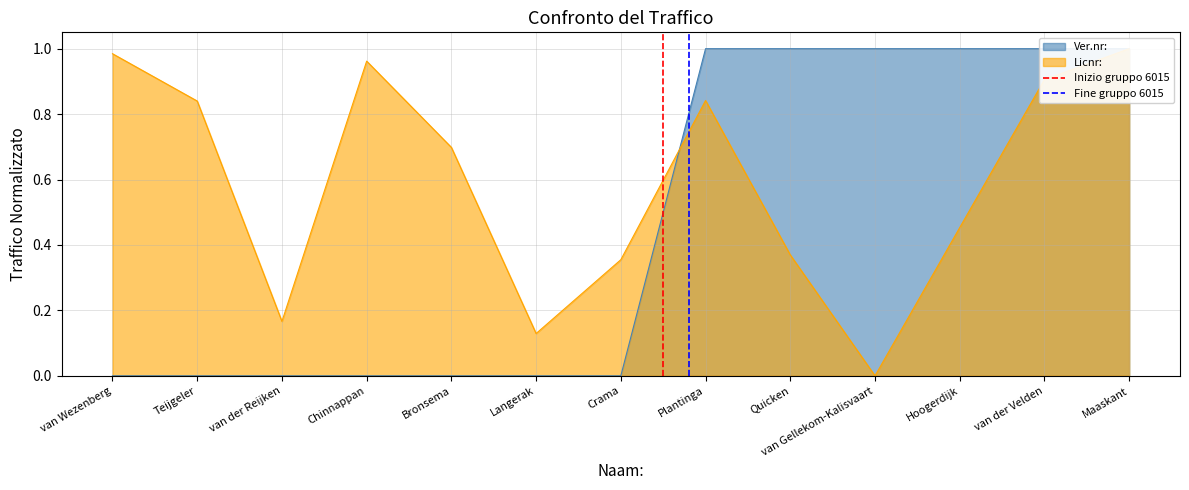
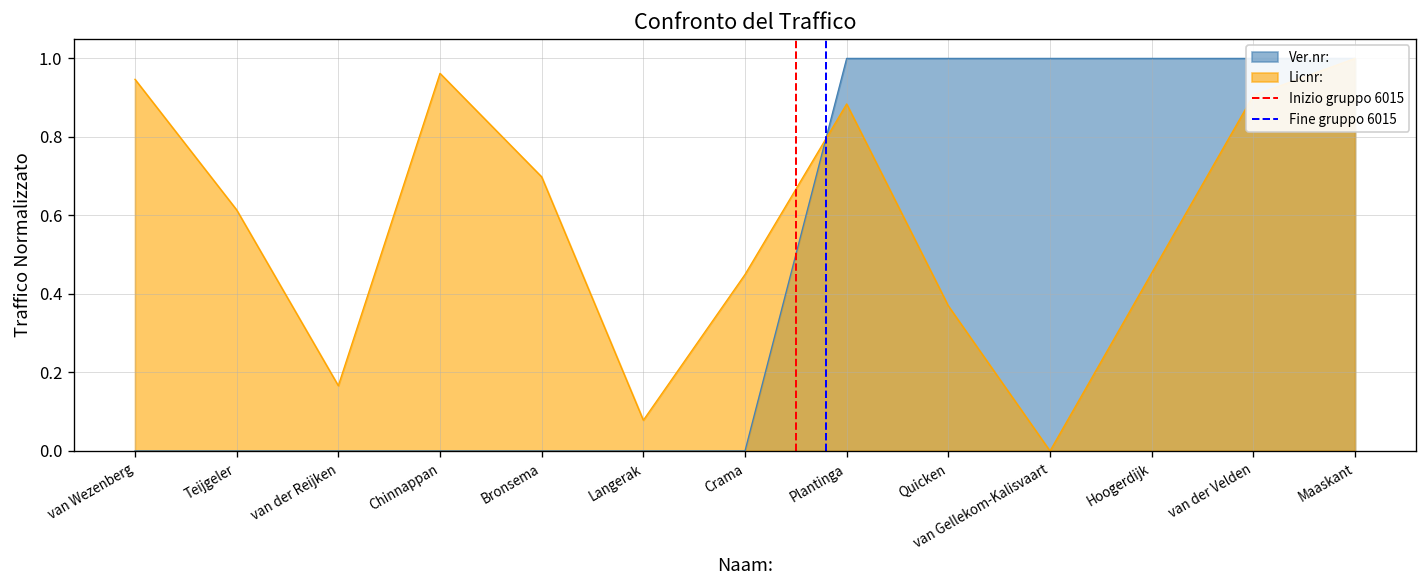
Licnr:, van Wezenberg: 0.98 -> 0.95
Licnr:, Teijgeler: 0.84 -> 0.61
Licnr:, Langerak: 0.13 -> 0.08
Licnr:, Crama: 0.35 -> 0.45
Licnr:, Plantinga: 0.84 -> 0.88
